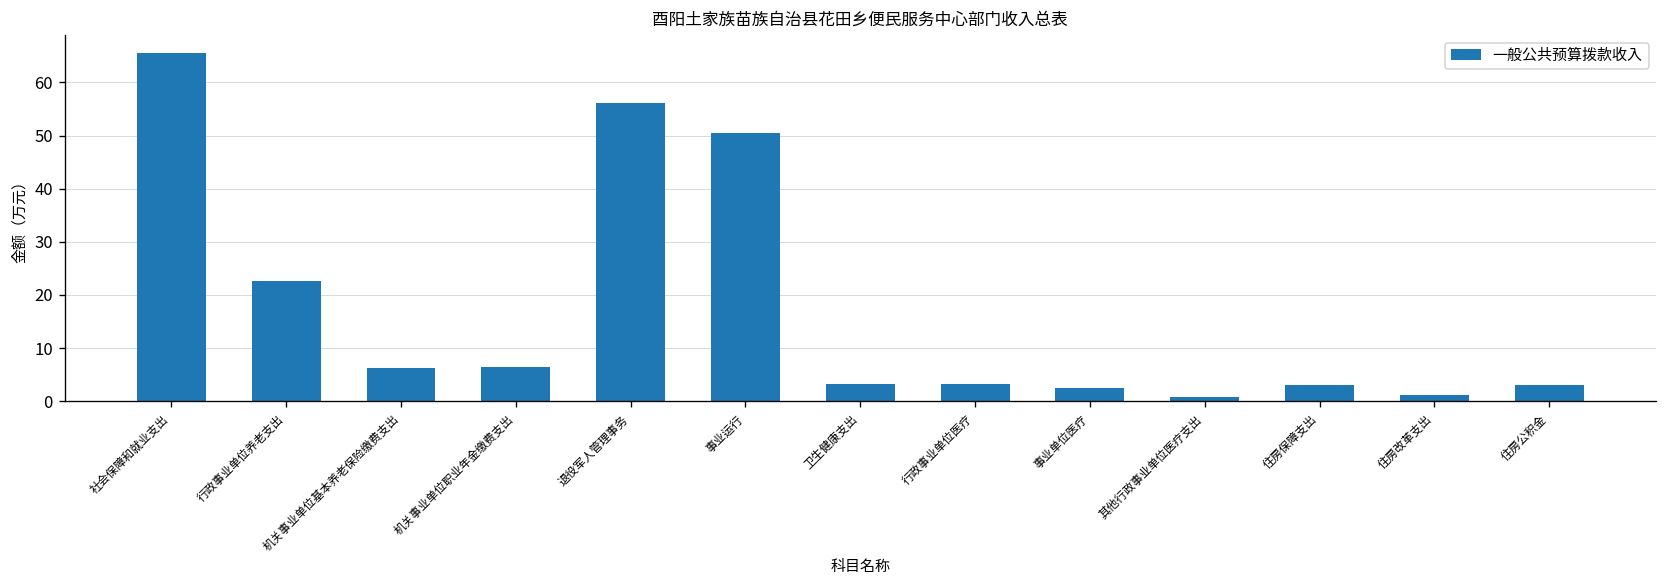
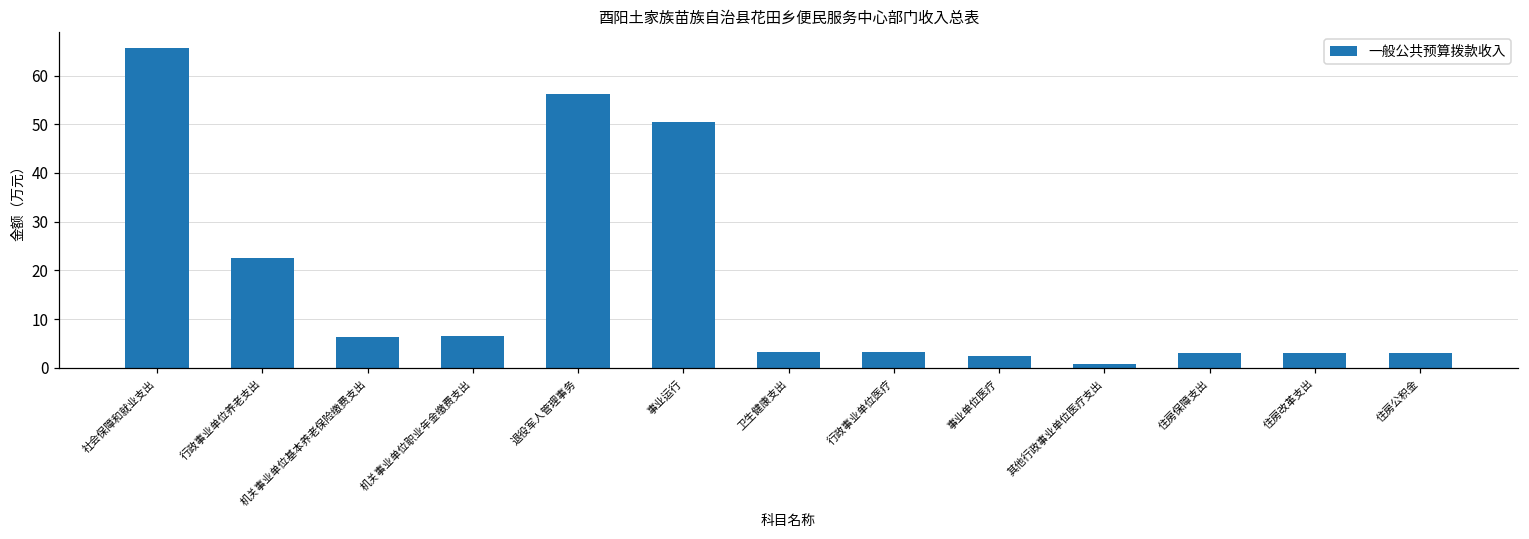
住房改革支出: 1 -> 3
